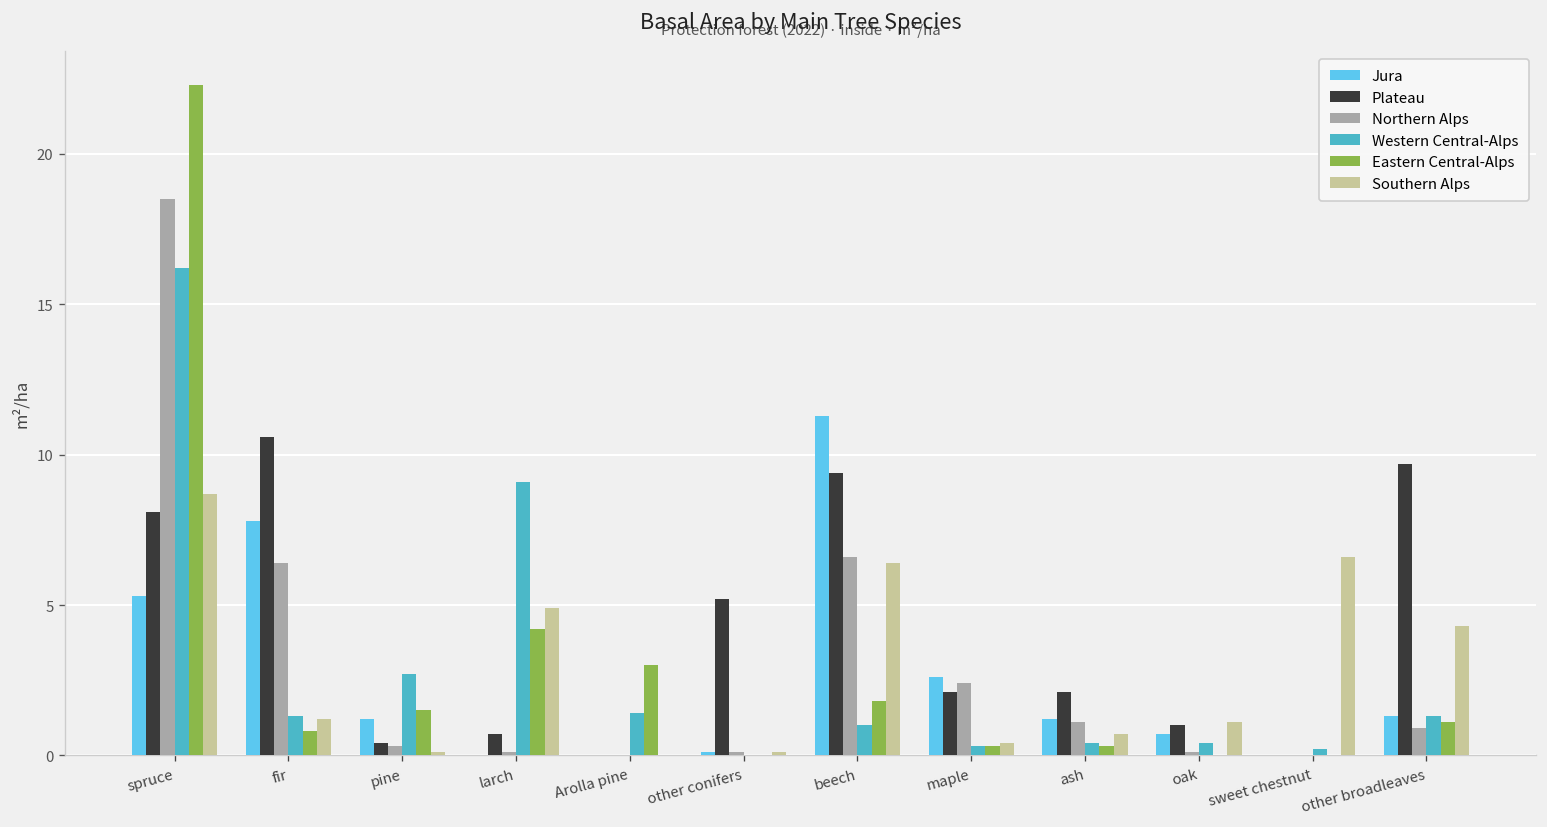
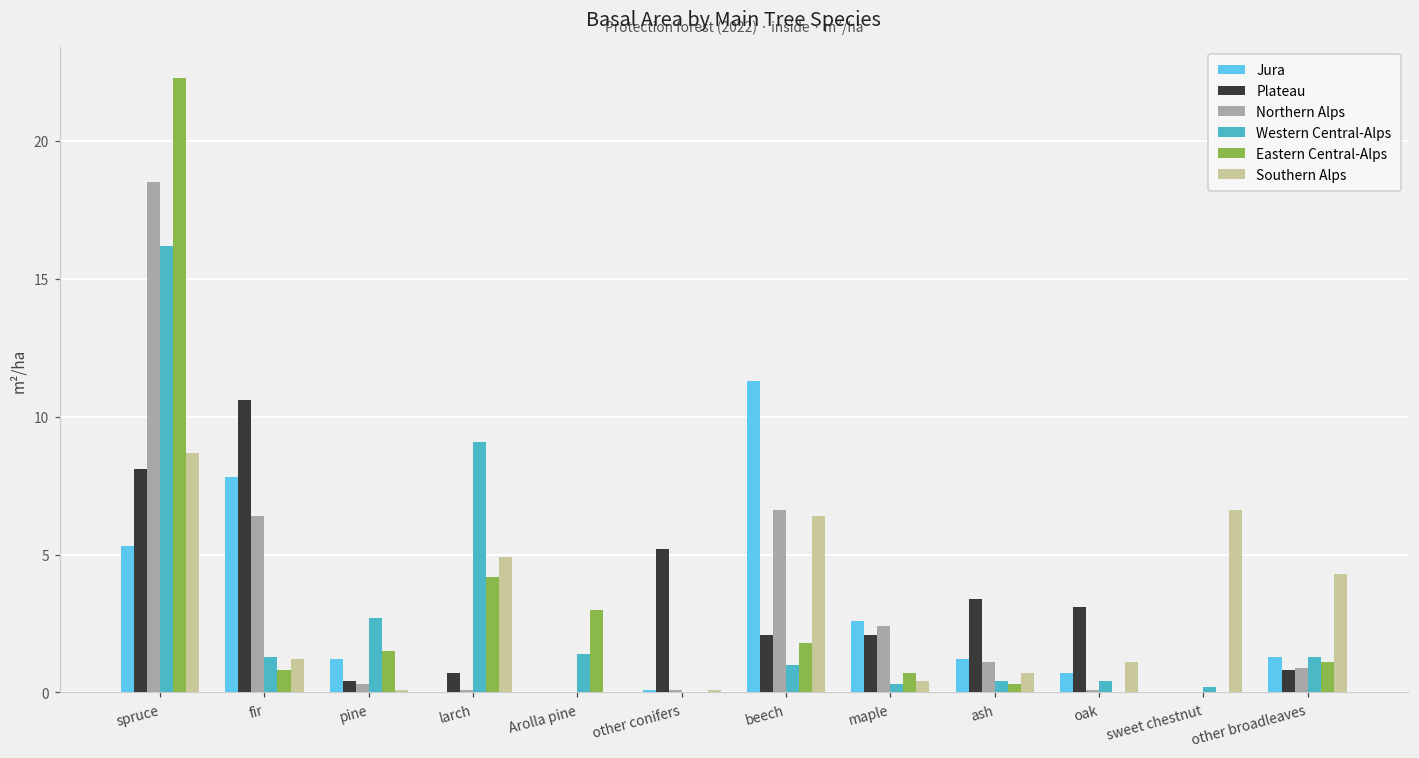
Plateau, beech: 9.4 -> 2.1
Eastern Central-Alps, maple: 0.3 -> 0.7
Plateau, ash: 2.1 -> 3.4
Plateau, oak: 1.0 -> 3.1
Plateau, other broadleaves: 9.7 -> 0.8
